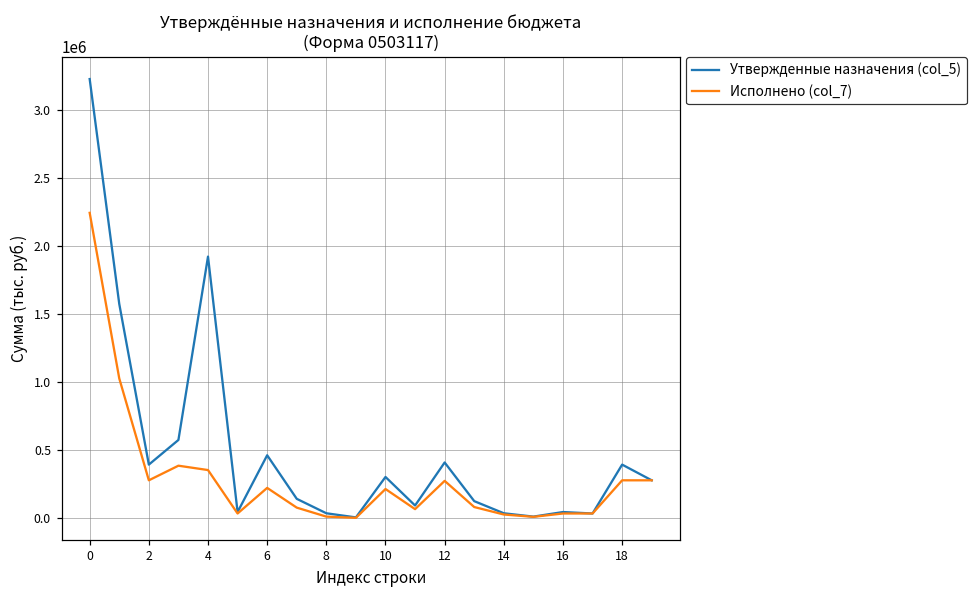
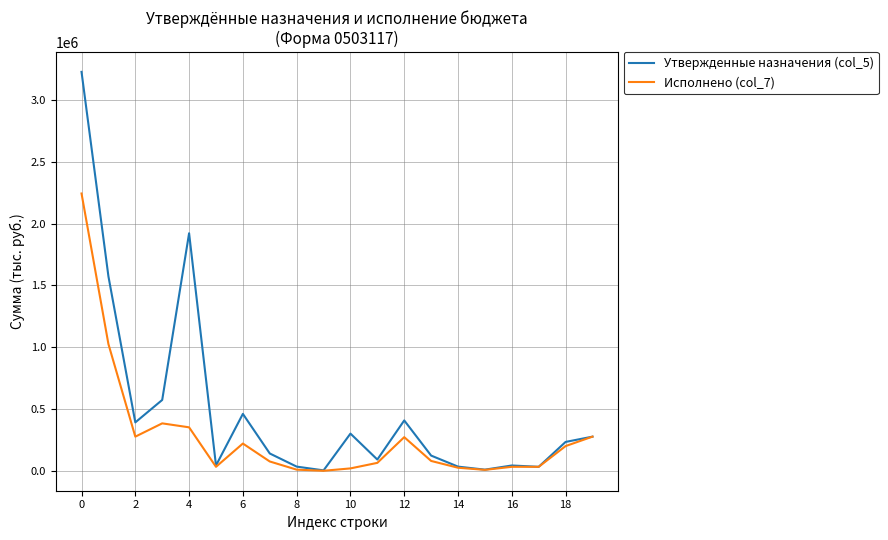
Исполнено (col_7), 10: 210000 -> 20000
Утвержденные назначения (col_5), 18: 390000 -> 230000
Исполнено (col_7), 18: 280000 -> 200000
